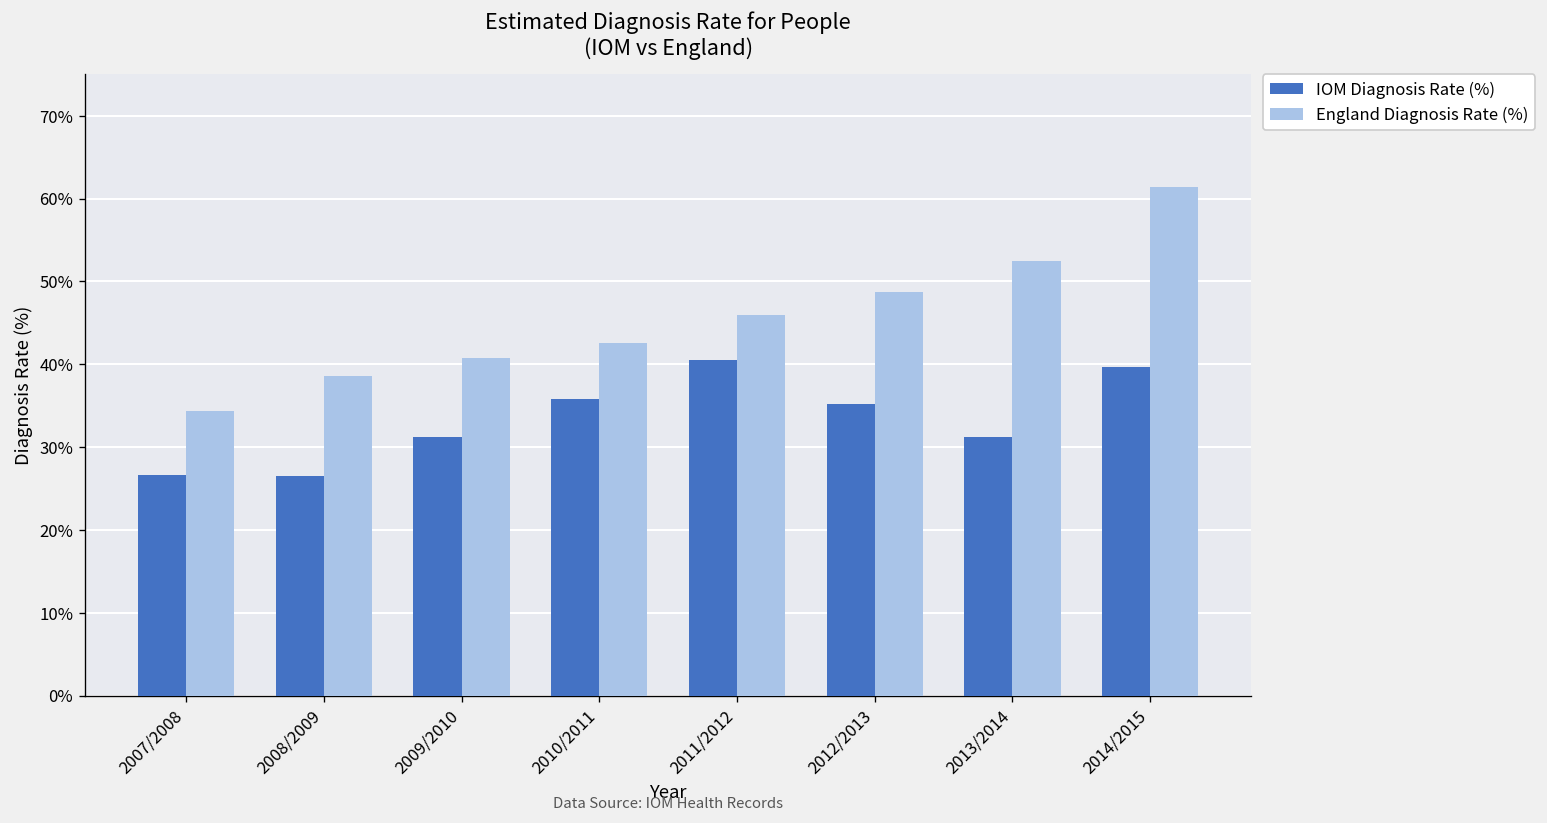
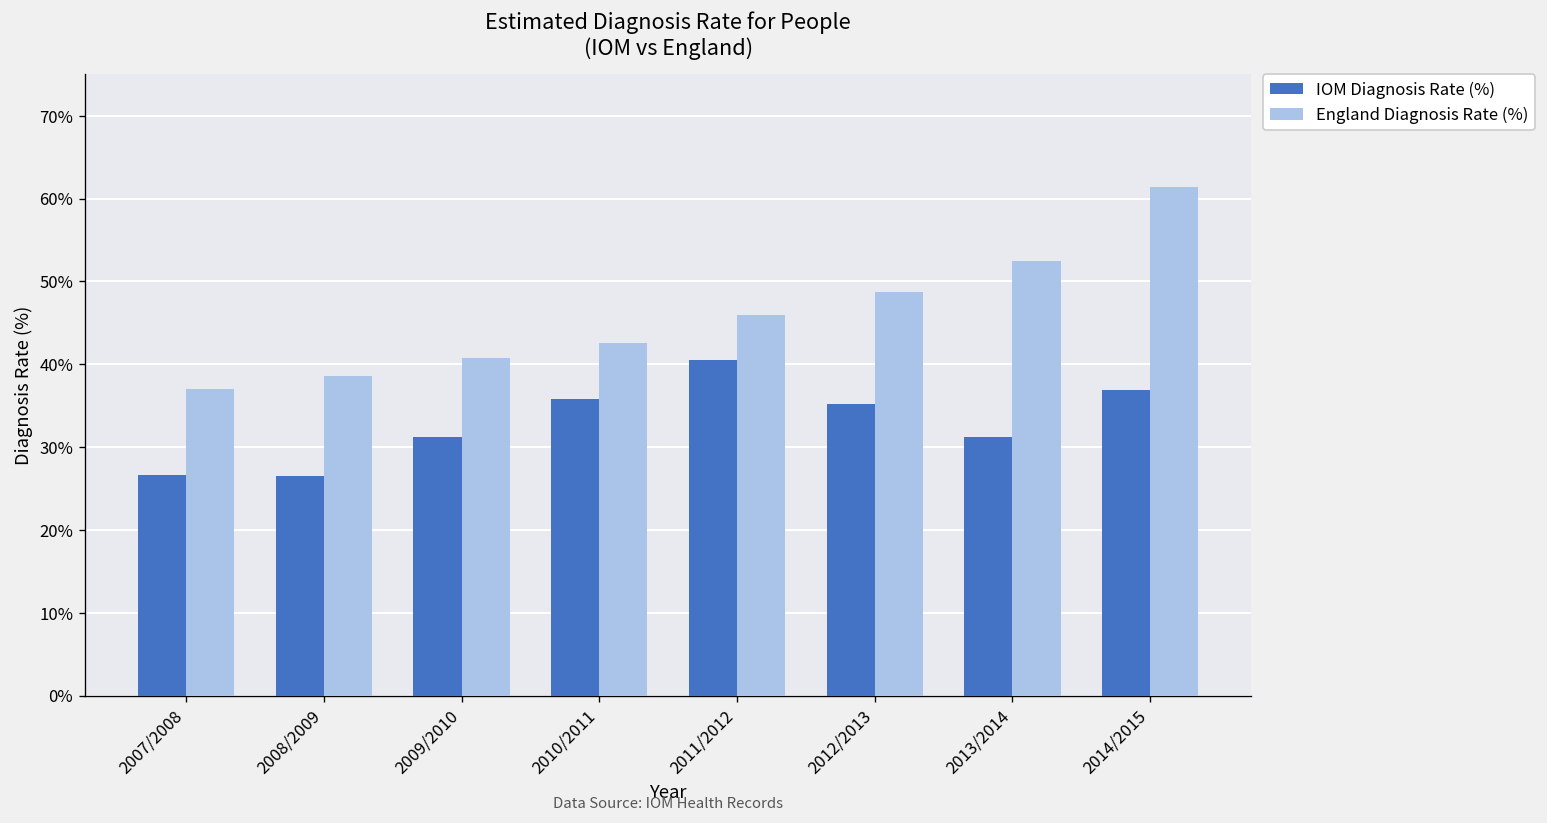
England Diagnosis Rate (%), 2007/2008: 34% -> 37%
IOM Diagnosis Rate (%), 2014/2015: 40% -> 37%
